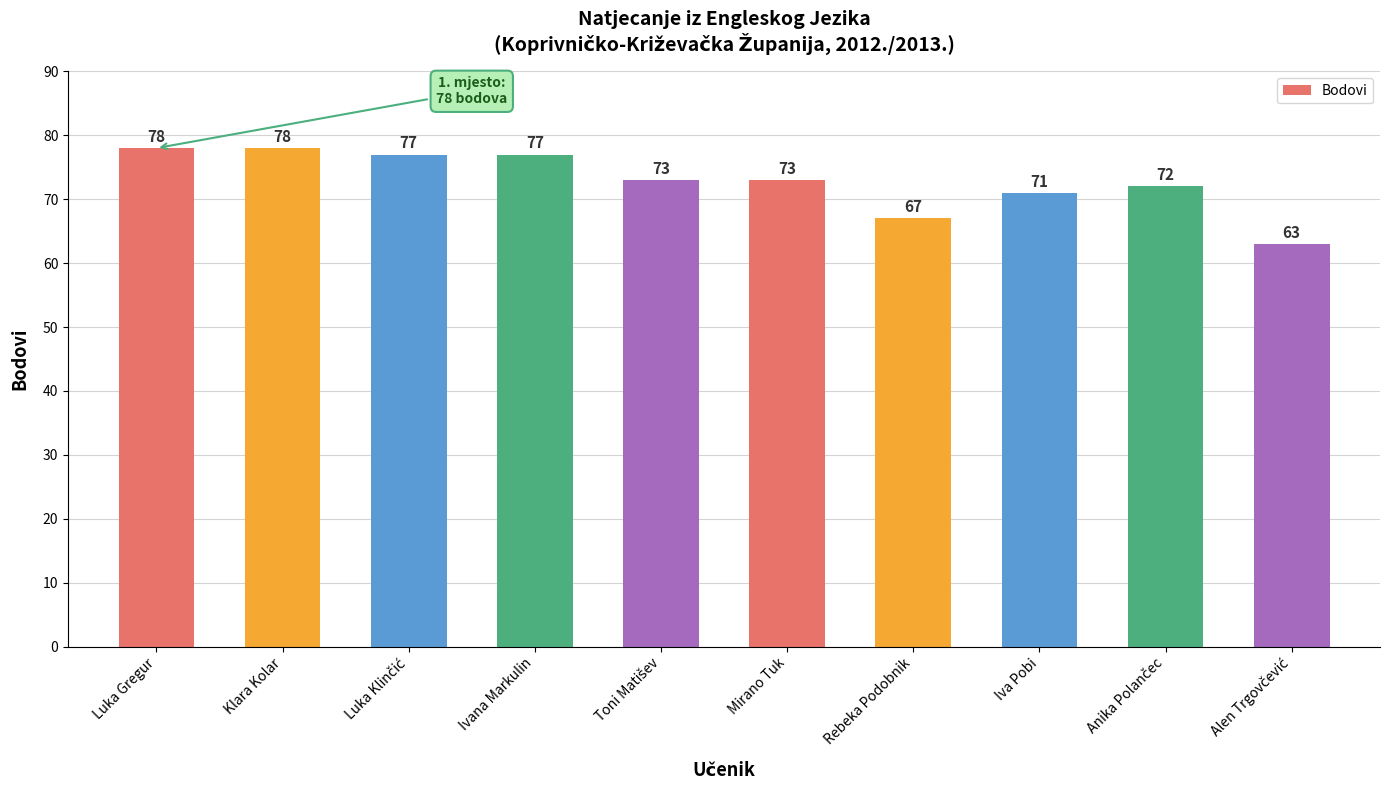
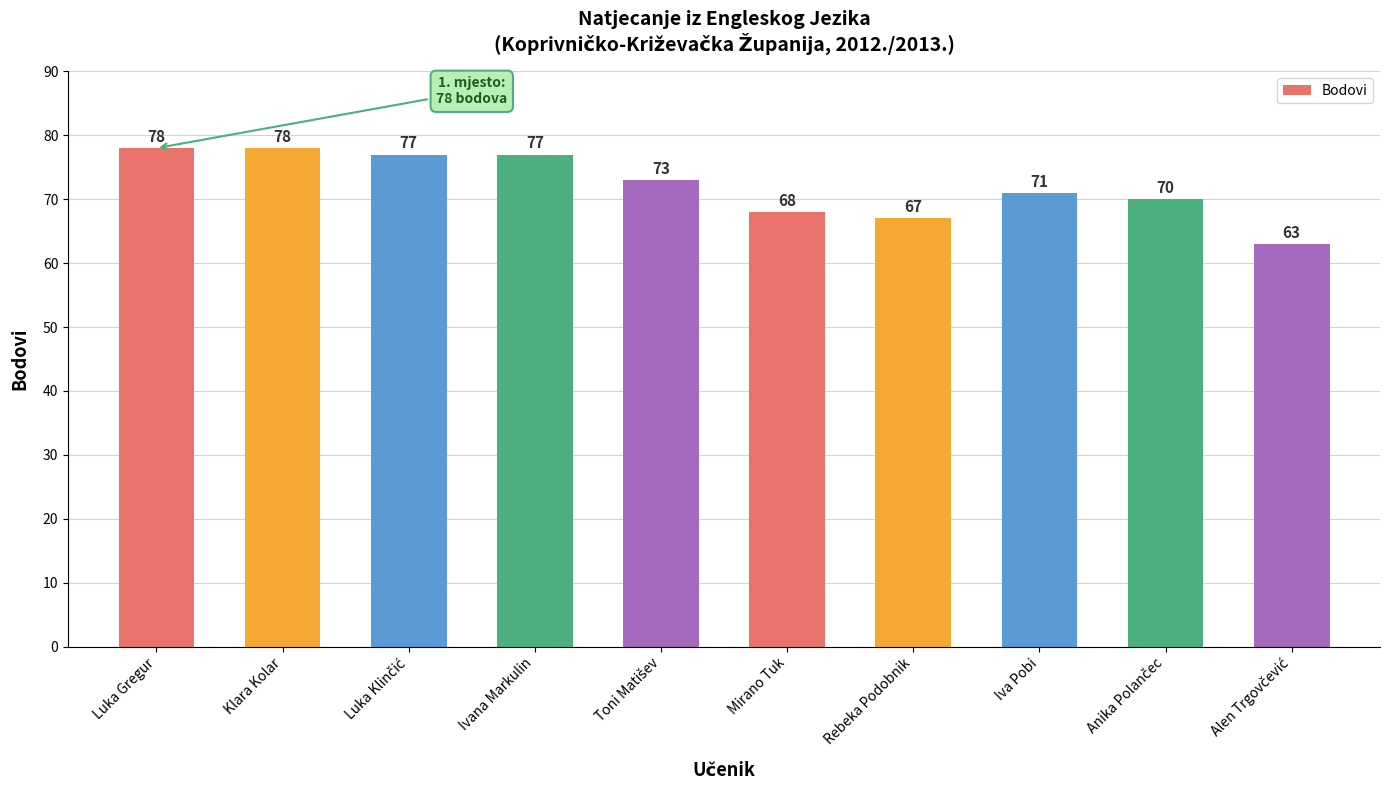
Mirano Tuk: 73 -> 68
Anika Polančec: 72 -> 70
